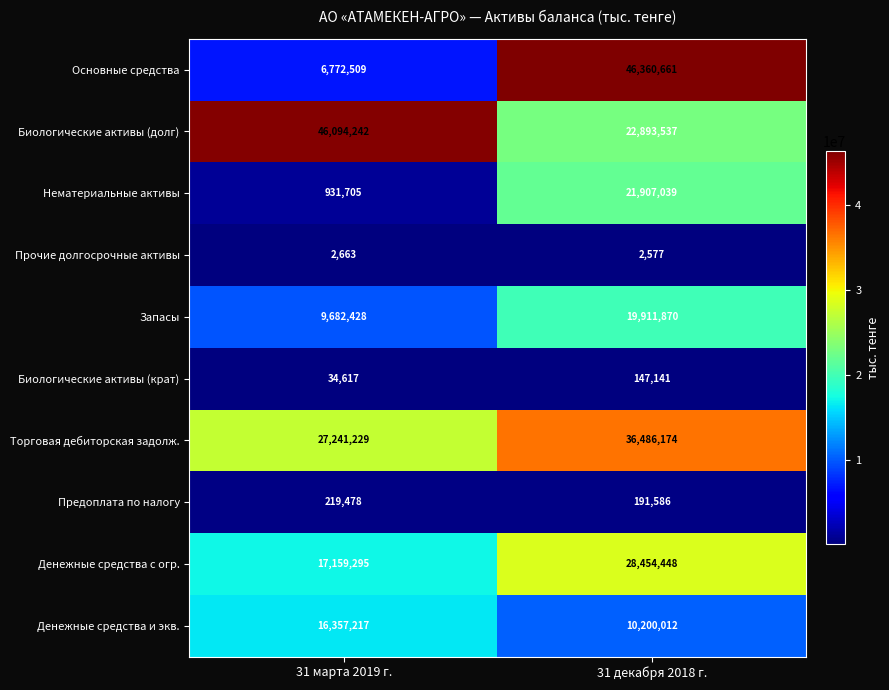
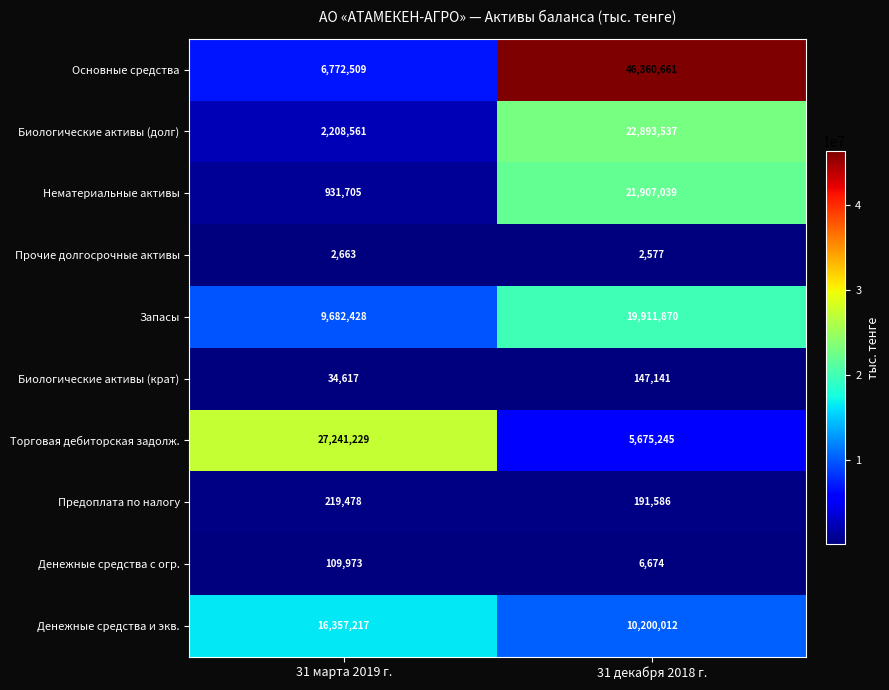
Биологические активы (долг), 31 марта 2019 г.: 46,094,242 -> 2,208,561
Торговая дебиторская задолж., 31 декабря 2018 г.: 36,486,174 -> 5,675,245
Денежные средства с огр., 31 марта 2019 г.: 17,159,295 -> 109,973
Денежные средства с огр., 31 декабря 2018 г.: 28,454,448 -> 6,674
